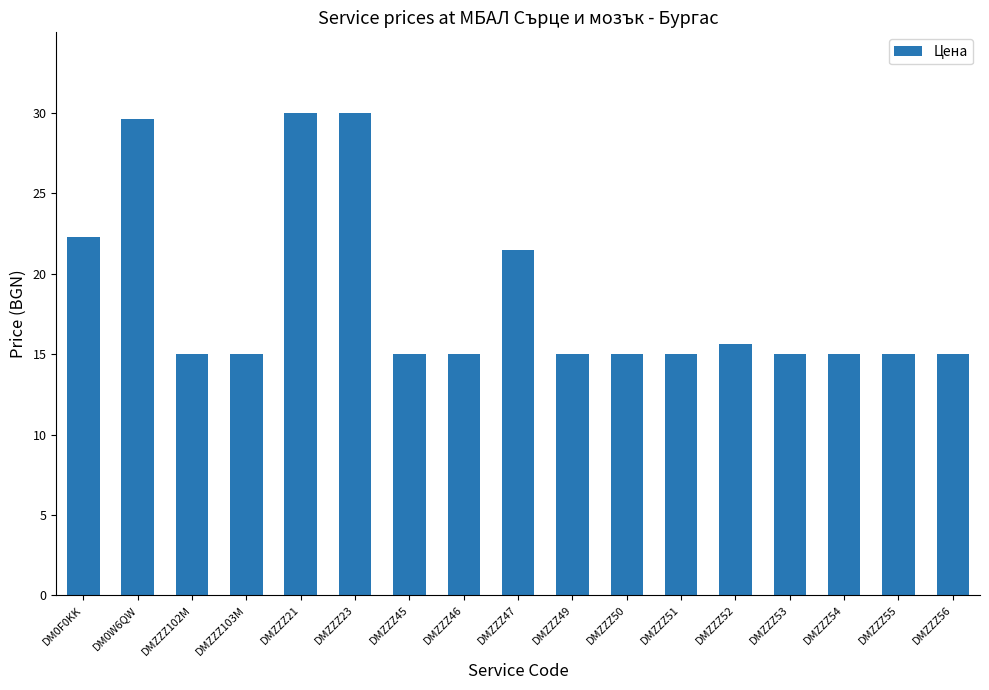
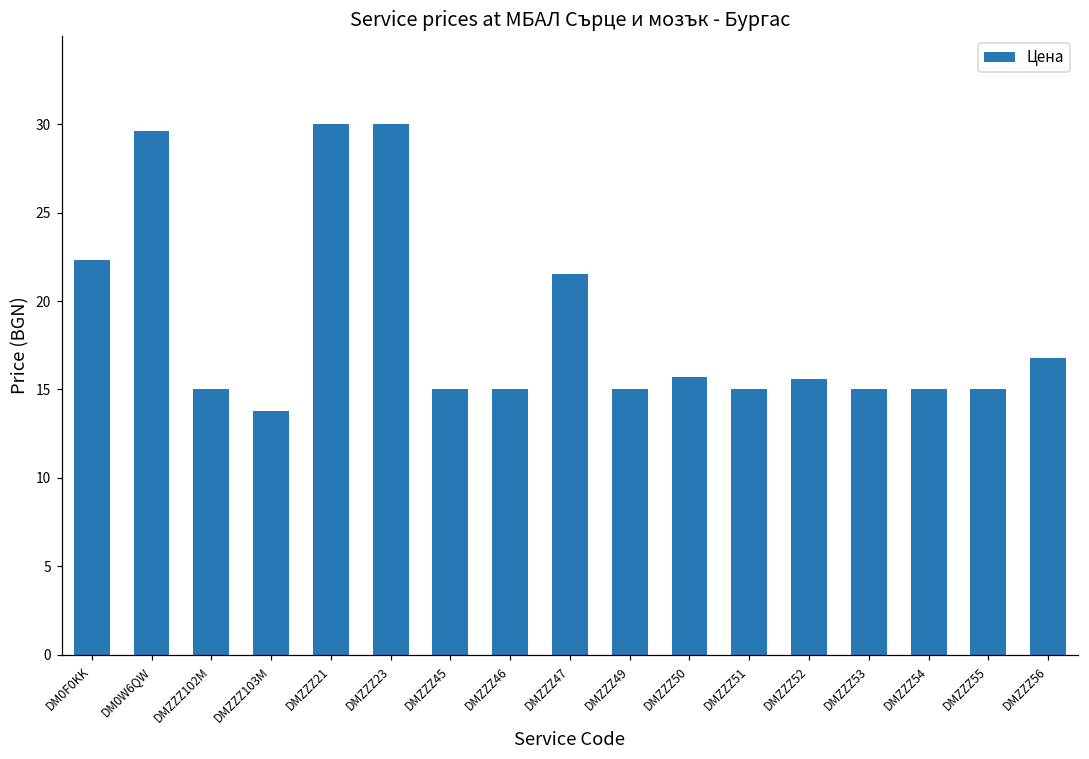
DMZZZ103M: 15.0 -> 13.8
DMZZZ50: 15.0 -> 15.7
DMZZZ56: 15.0 -> 16.8
